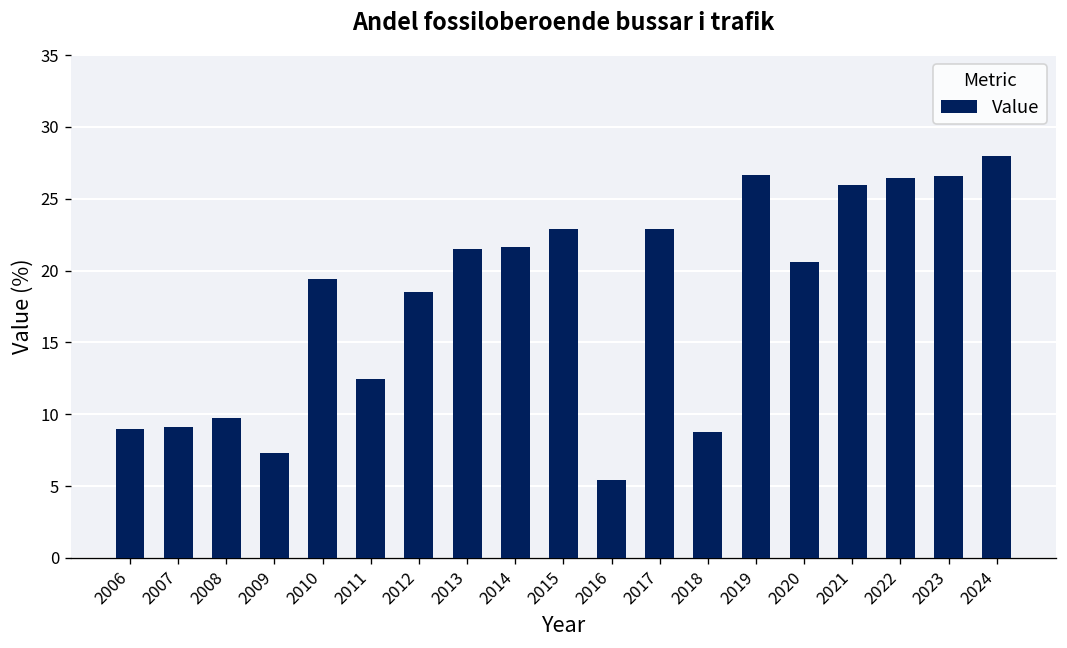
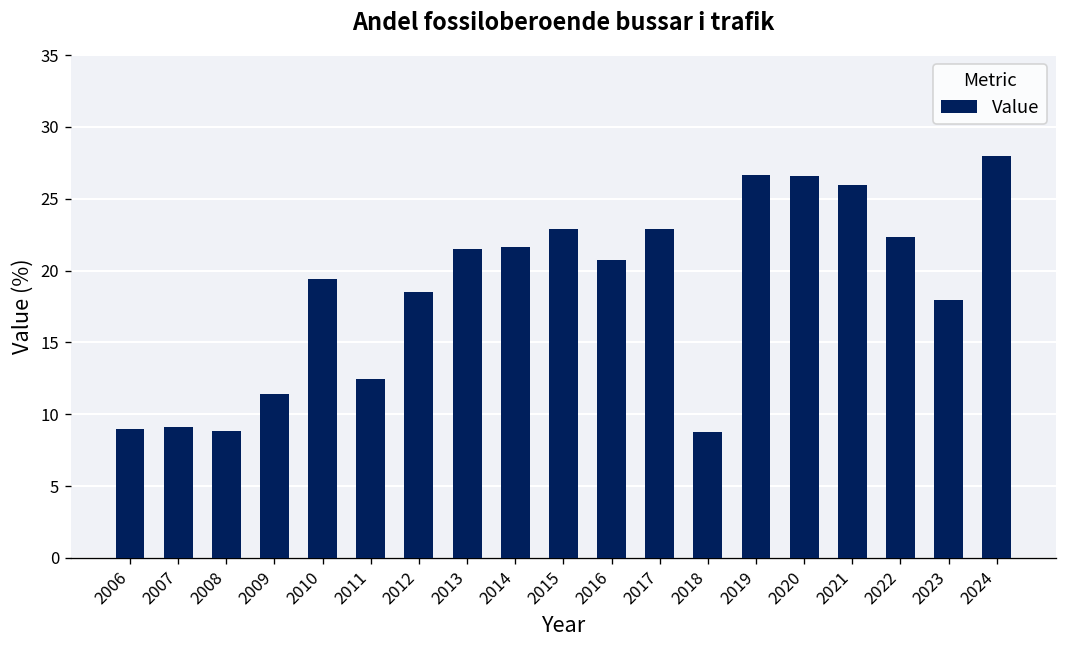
2008: 9.7 -> 8.8
2009: 7.3 -> 11.4
2016: 5.4 -> 20.7
2020: 20.6 -> 26.6
2022: 26.5 -> 22.3
2023: 26.6 -> 18.0
